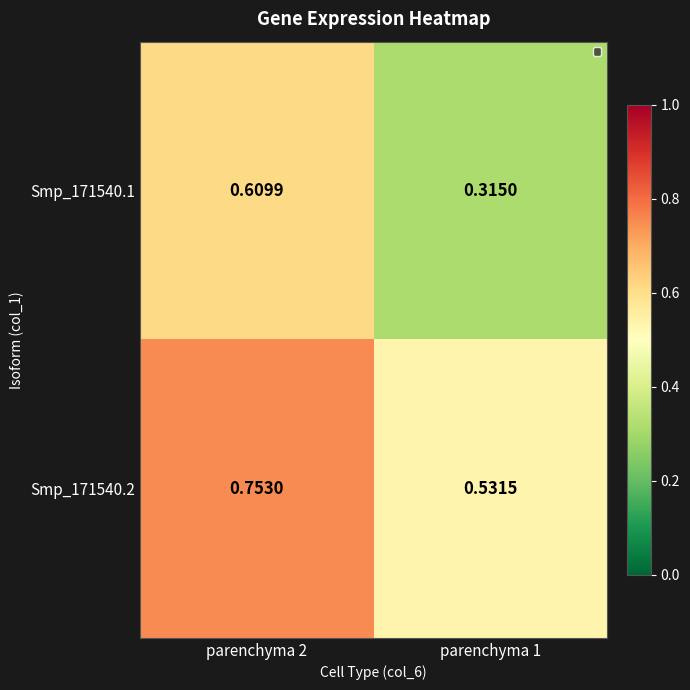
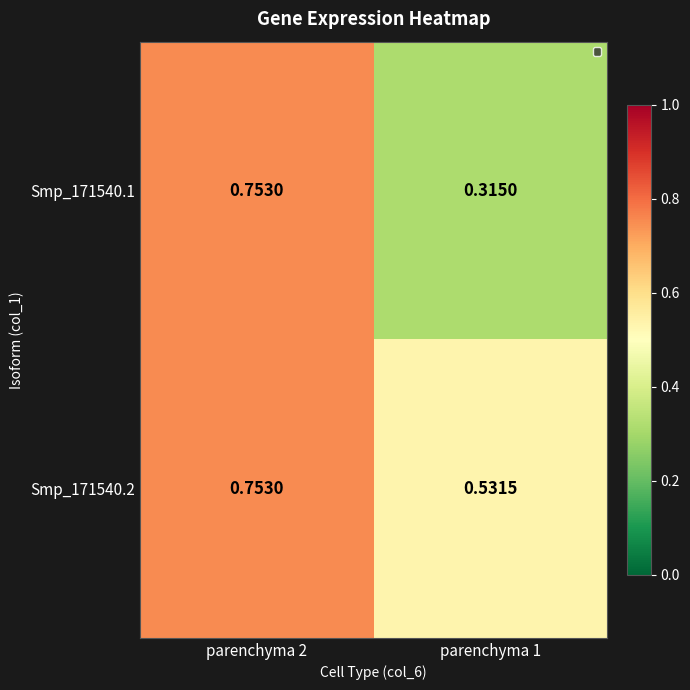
Smp_171540.1, parenchyma 2: 0.6099 -> 0.7530
